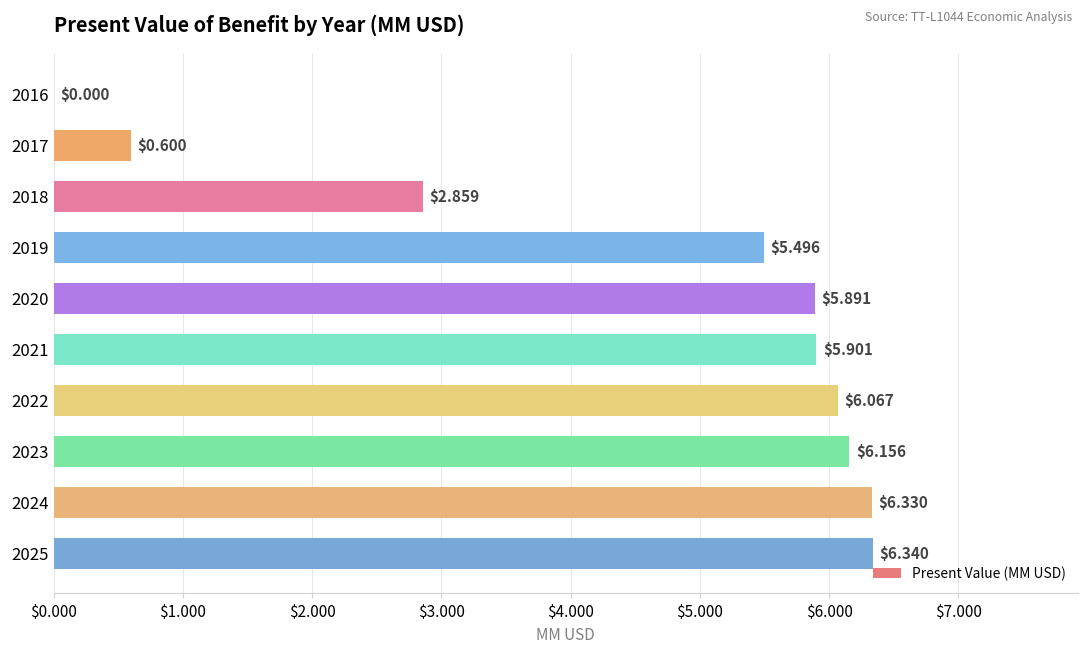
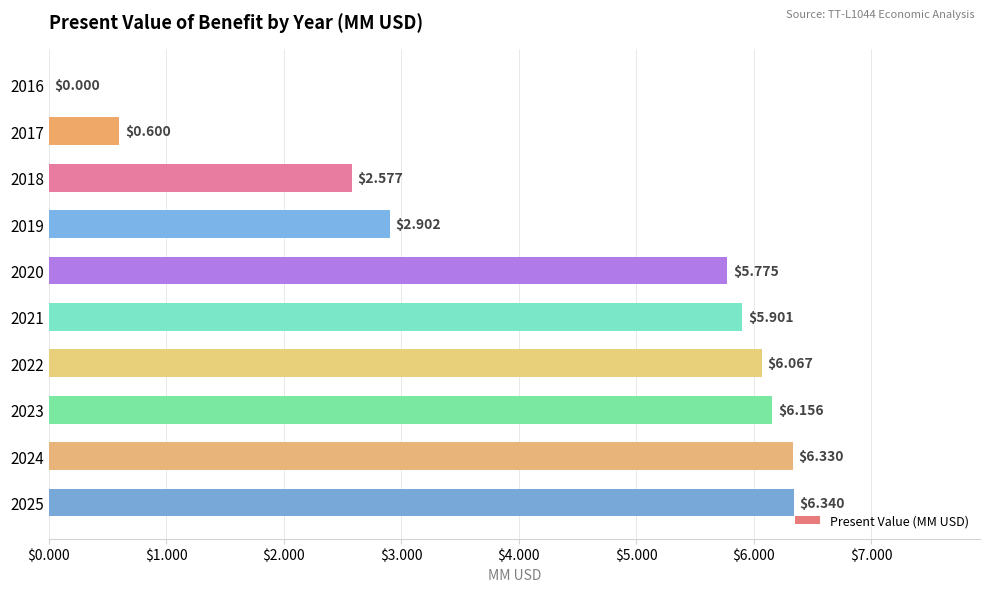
2018: $2.859 -> $2.577
2019: $5.496 -> $2.902
2020: $5.891 -> $5.775
